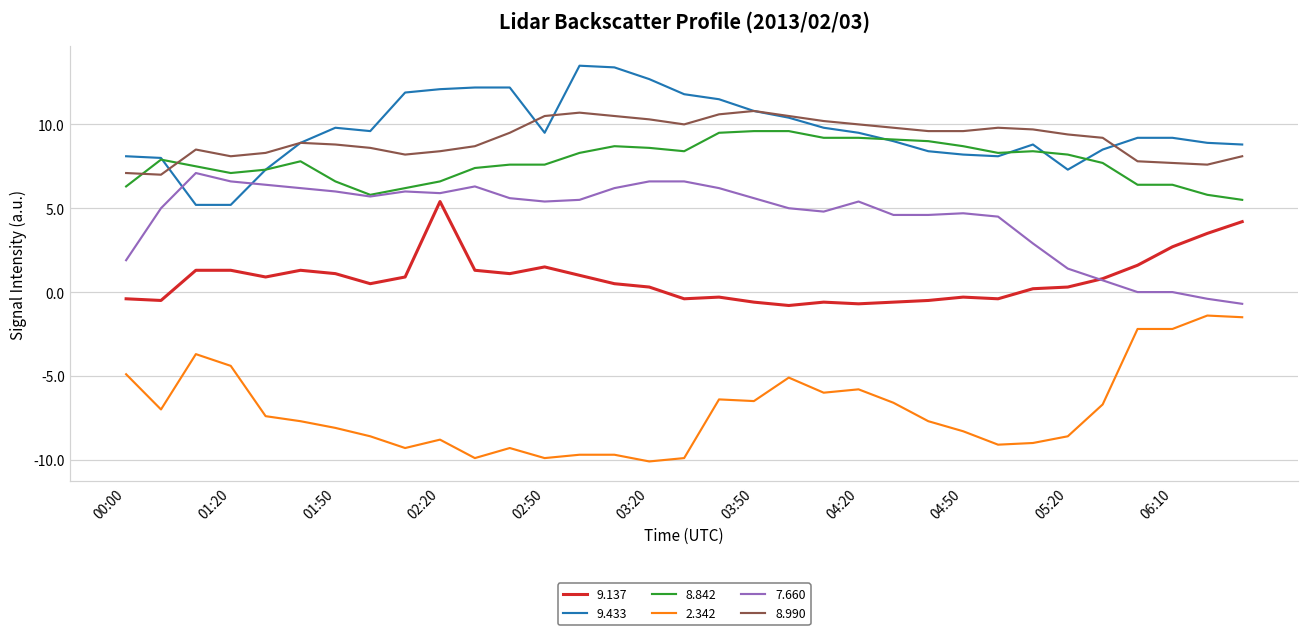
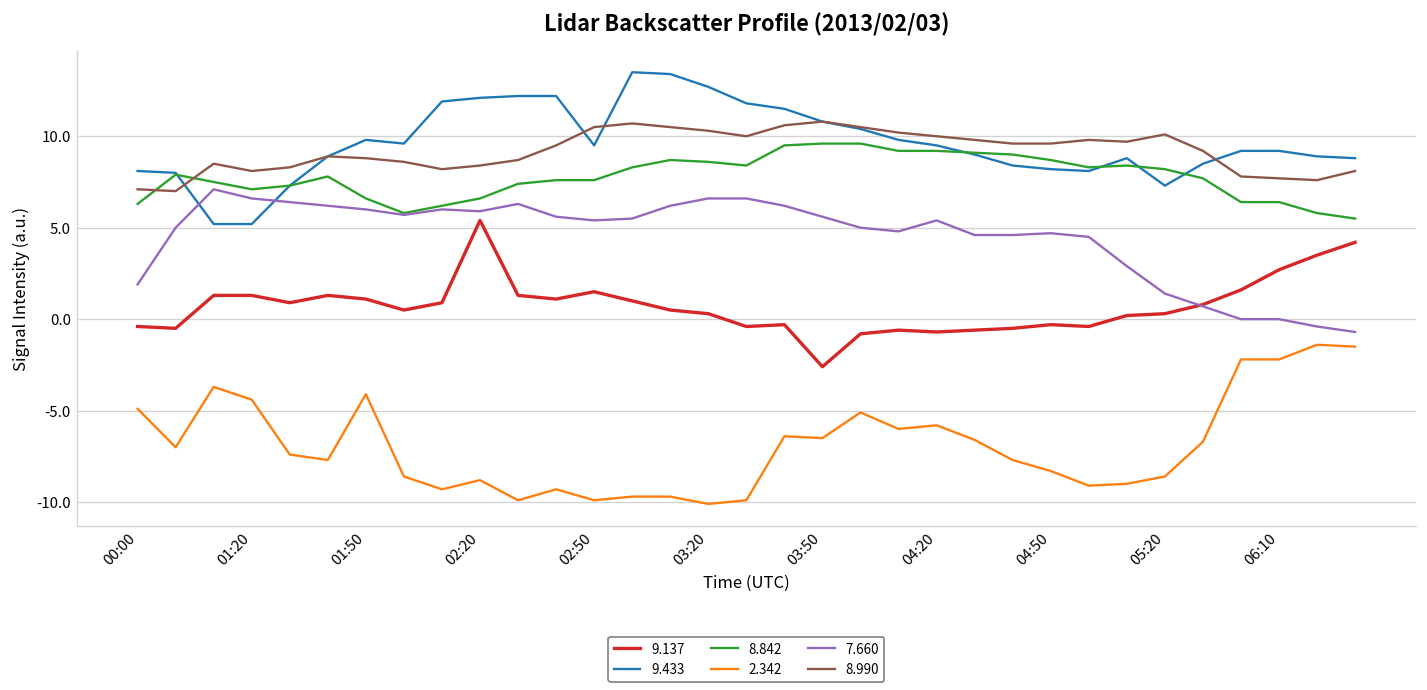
2.342, 01:50: -8.1 -> -4.1
9.137, 03:50: -0.6 -> -2.6
8.990, 05:20: 9.4 -> 10.1
